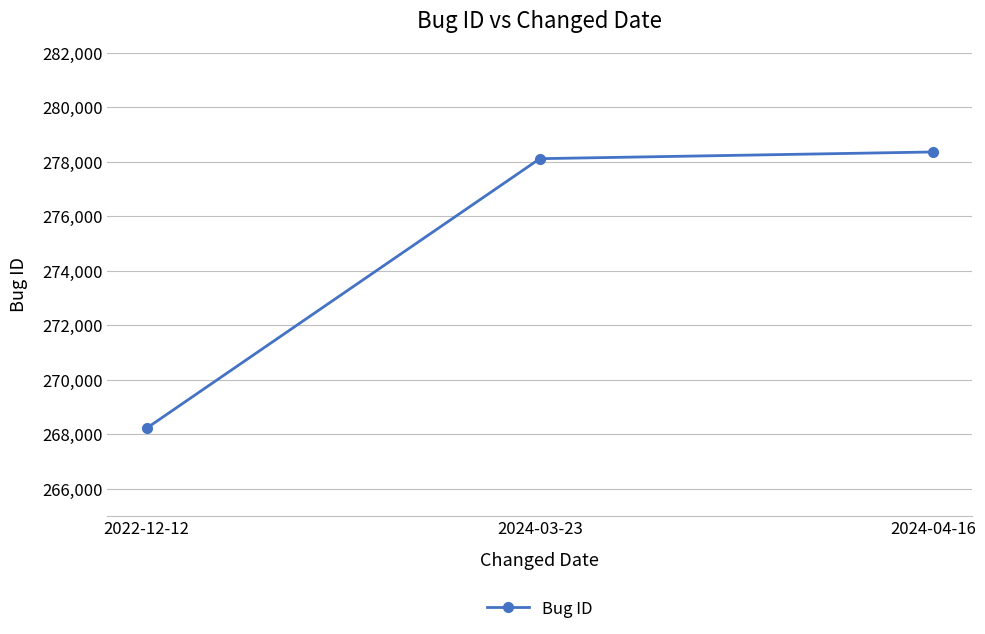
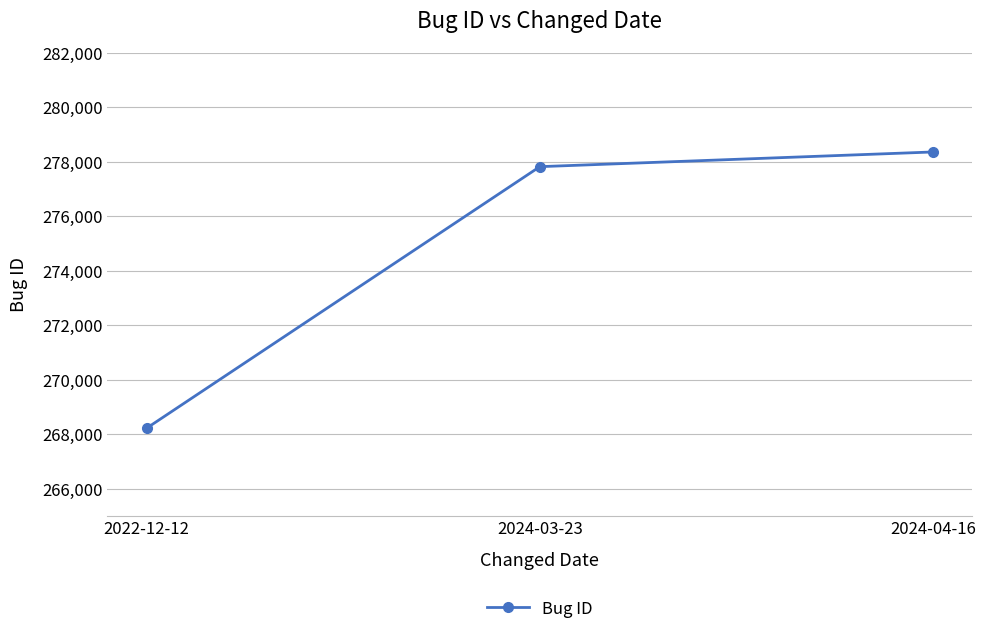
2024-03-23: 278,100 -> 277,800
